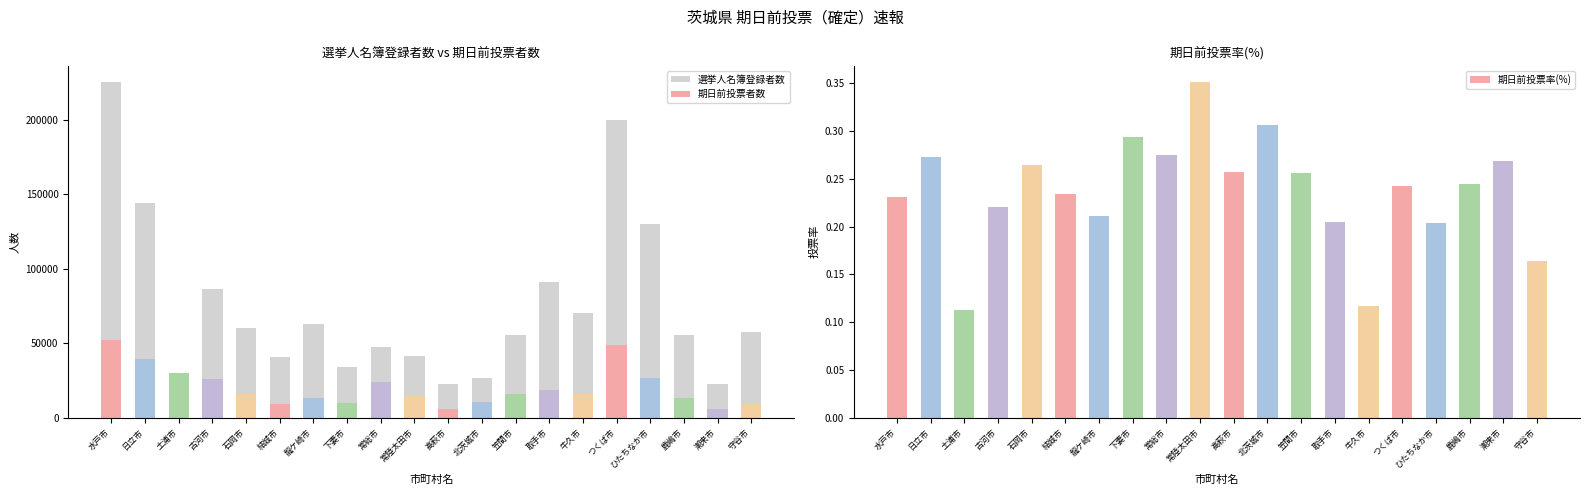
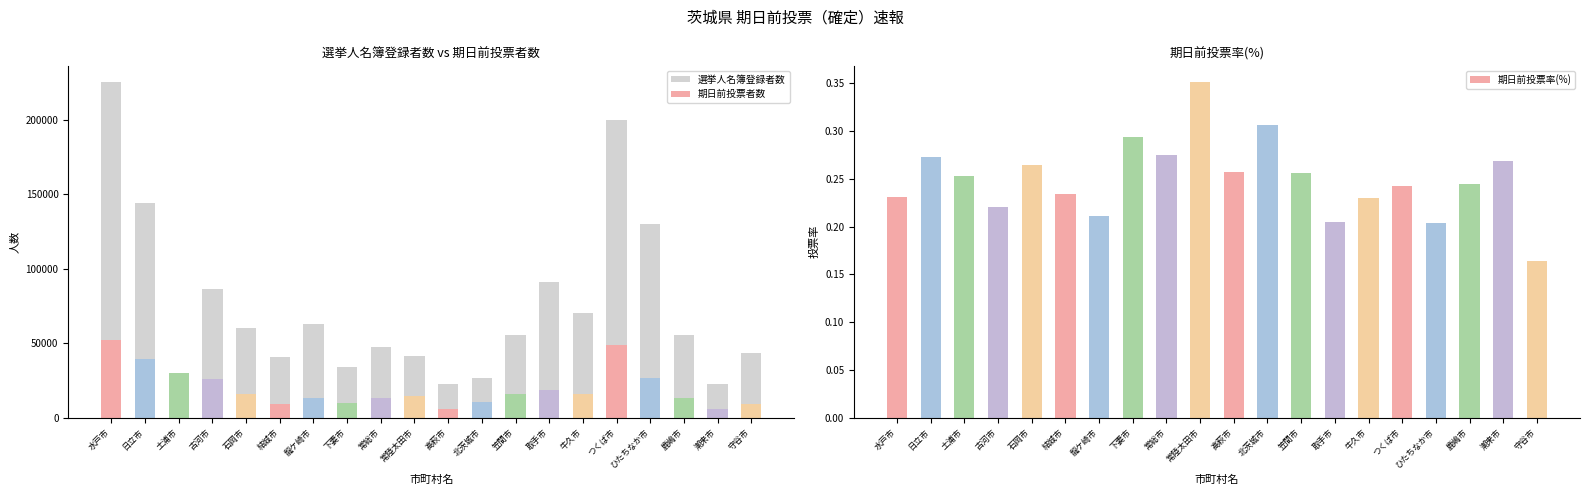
選挙人名簿登録者数 vs 期日前投票者数, 期日前投票者数, 常総市: 24000 -> 13000
選挙人名簿登録者数 vs 期日前投票者数, 選挙人名簿登録者数, 守谷市: 57000 -> 44000
期日前投票率(%), 土浦市: 0.11 -> 0.25
期日前投票率(%), 牛久市: 0.12 -> 0.23
